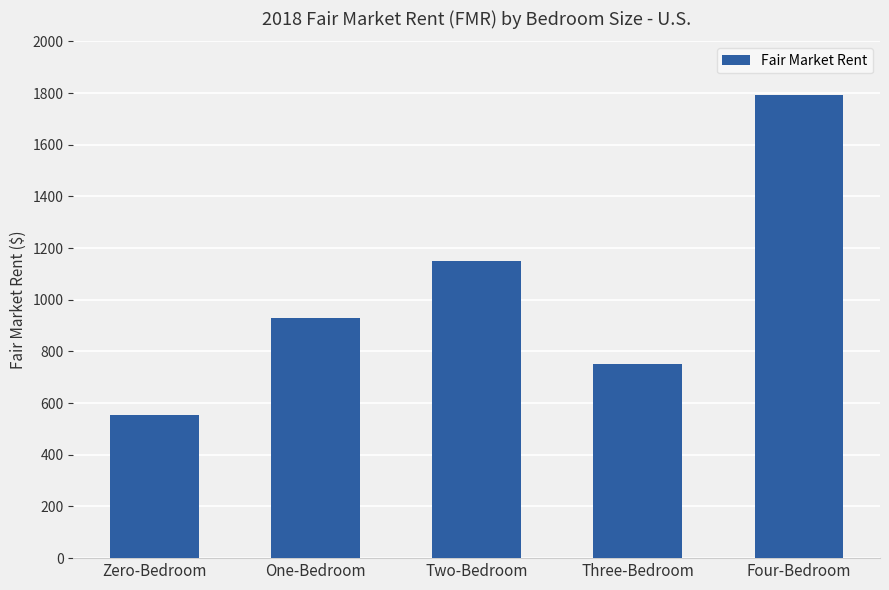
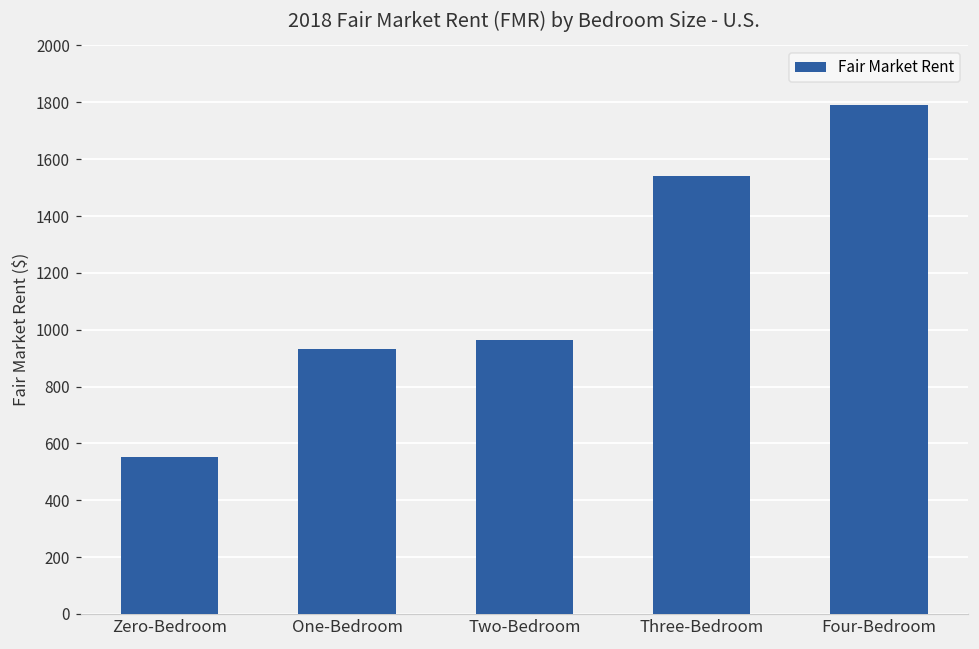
Two-Bedroom: 1150 -> 960
Three-Bedroom: 750 -> 1540
